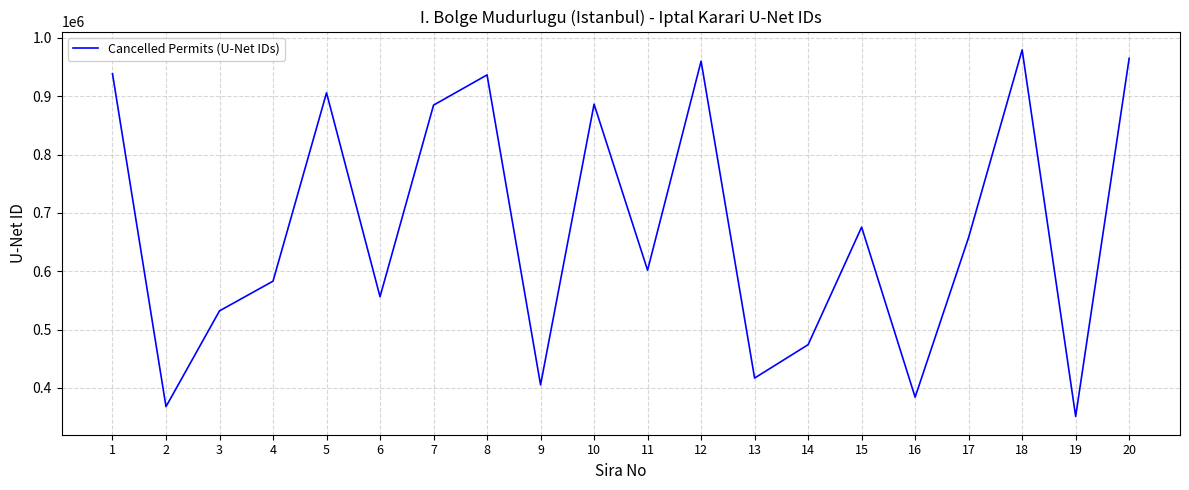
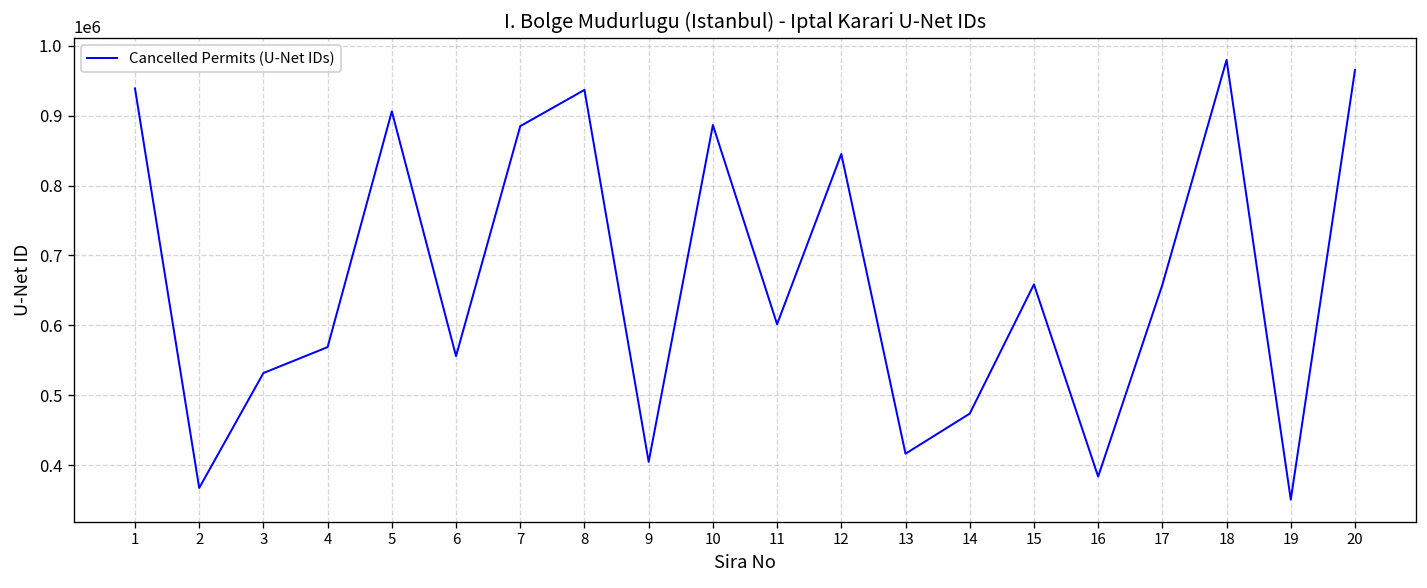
4: 580000 -> 570000
12: 960000 -> 850000
15: 680000 -> 660000
